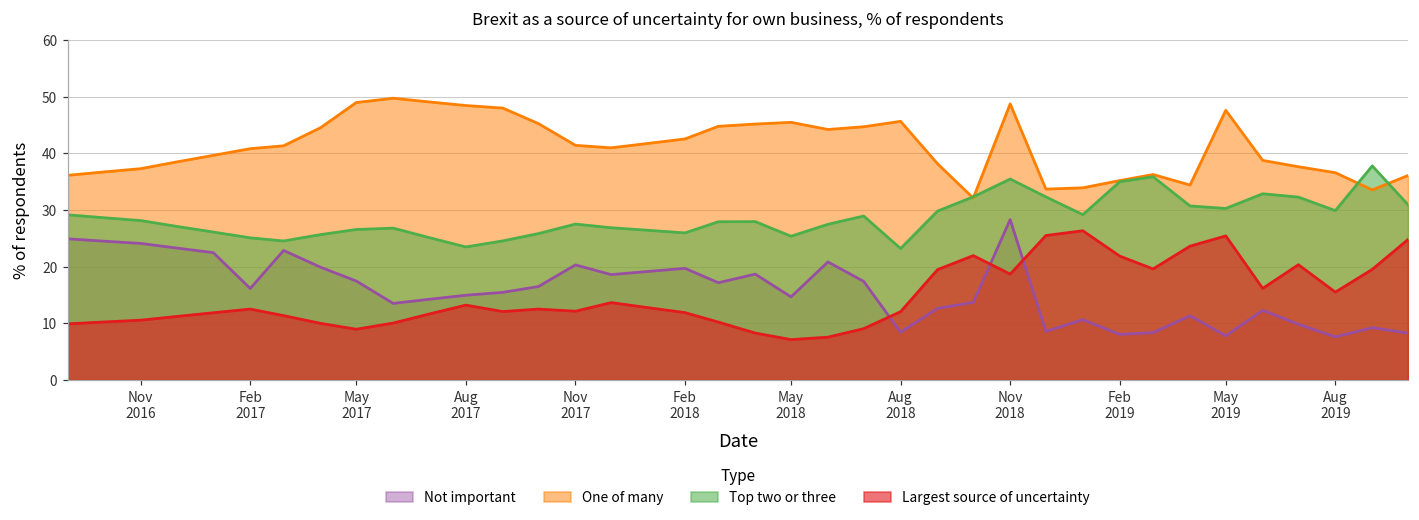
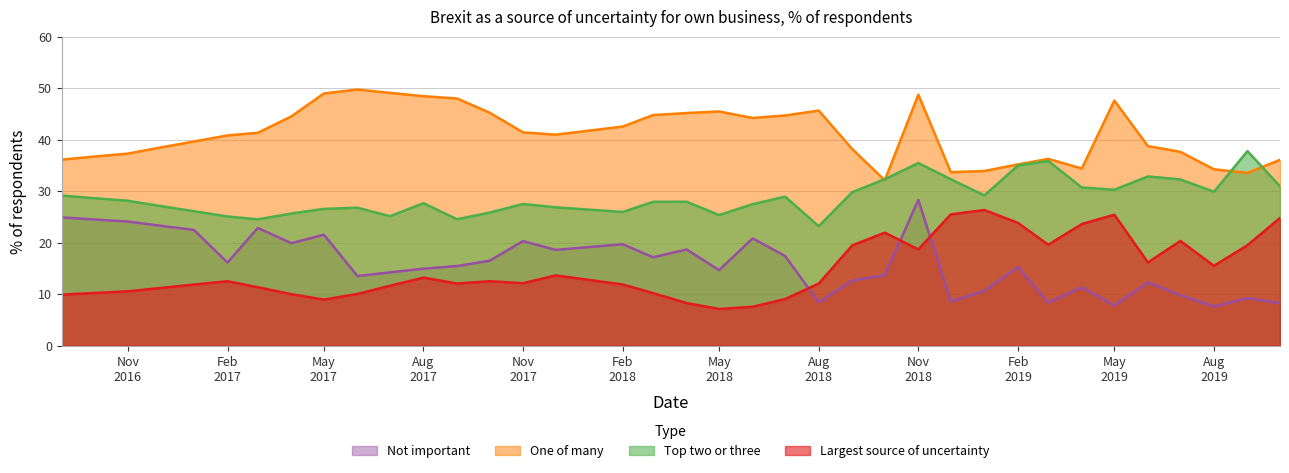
Not important, May 2017: 17 -> 22
Top two or three, Aug 2017: 23 -> 28
Not important, Feb 2019: 8 -> 15
Largest source of uncertainty, Feb 2019: 22 -> 24
One of many, Aug 2019: 37 -> 34
